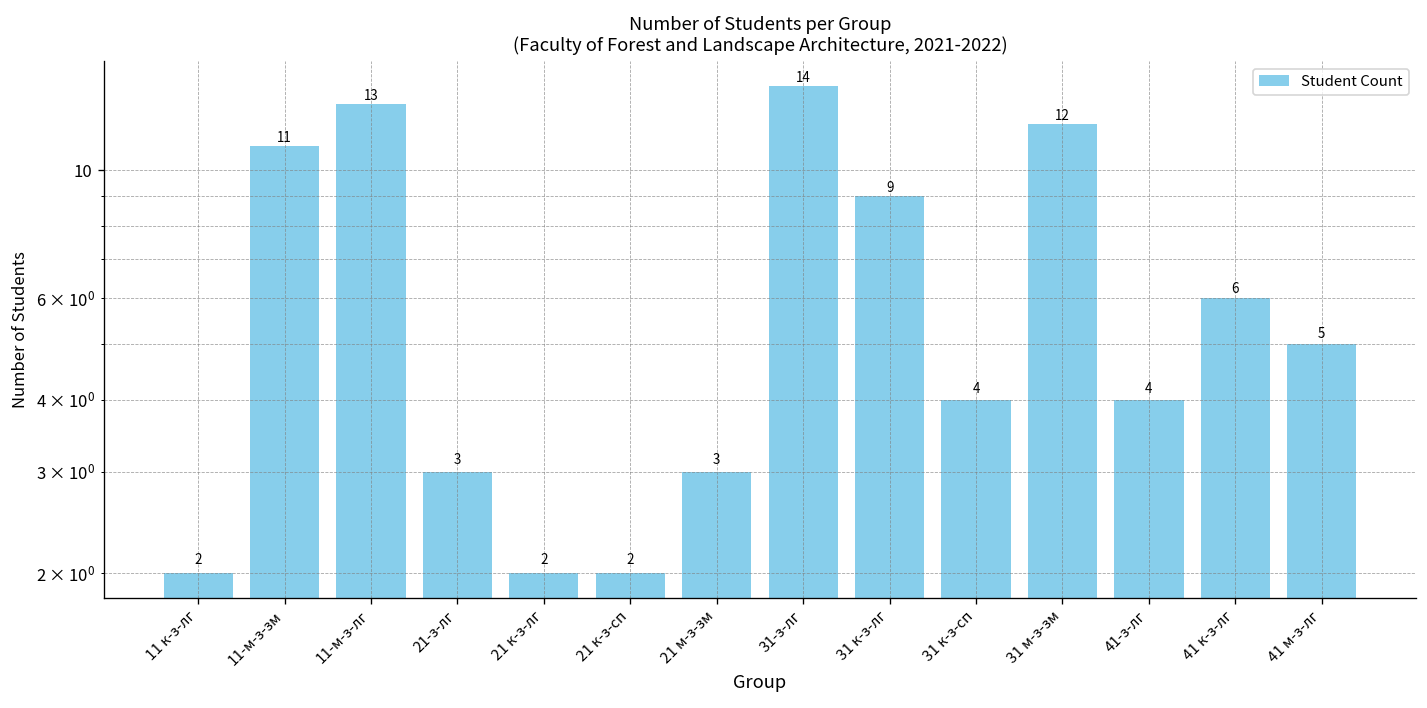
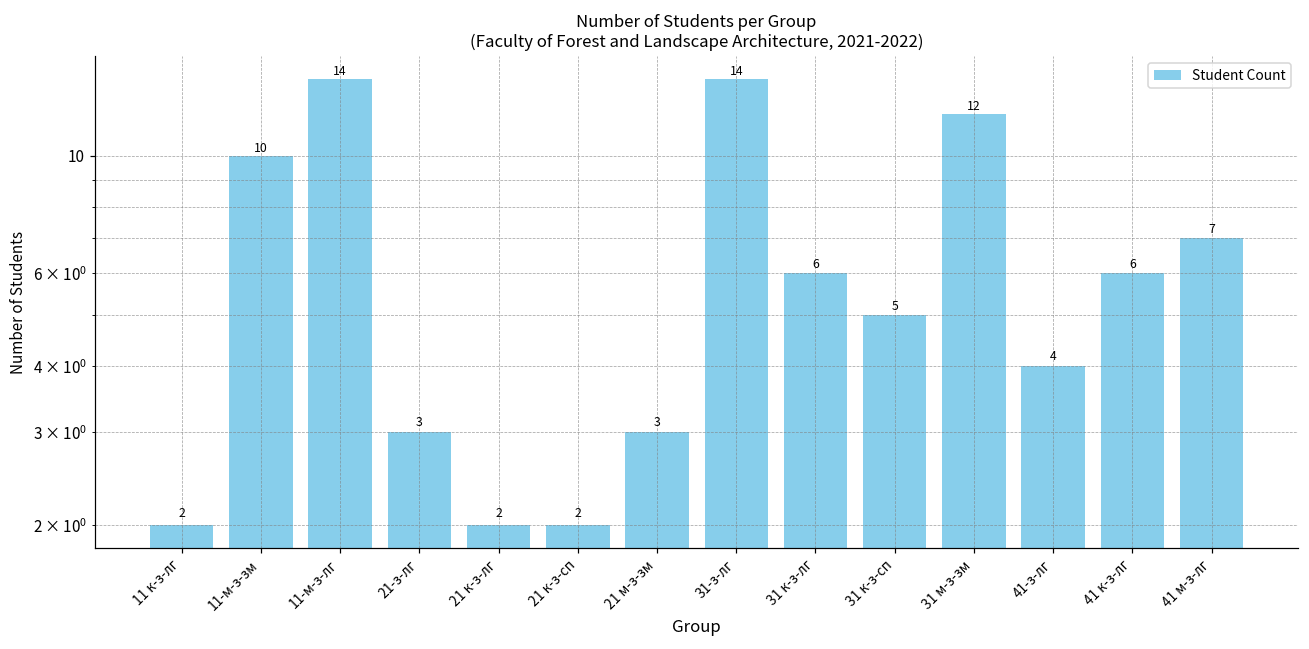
11-м-з-зм: 11 -> 10
11-м-з-лг: 13 -> 14
31 к-з-лг: 9 -> 6
31 к-з-сп: 4 -> 5
41 м-з-лг: 5 -> 7
